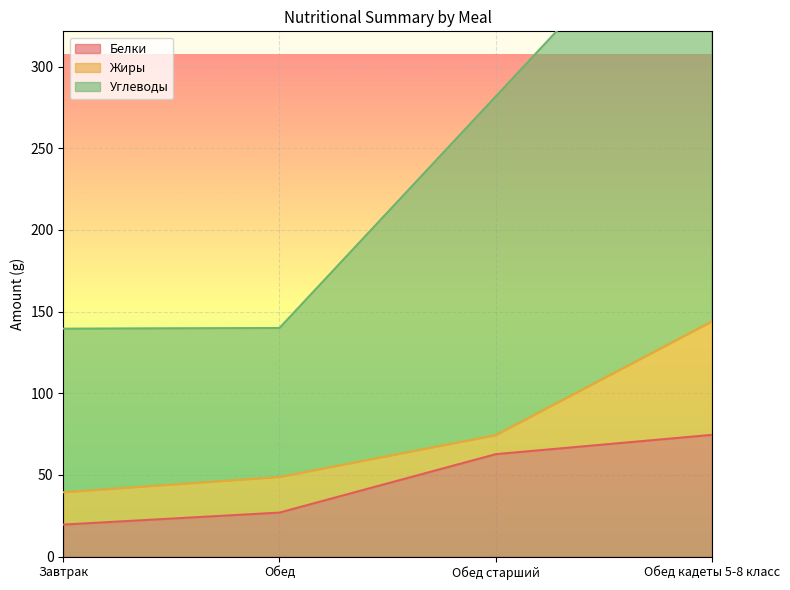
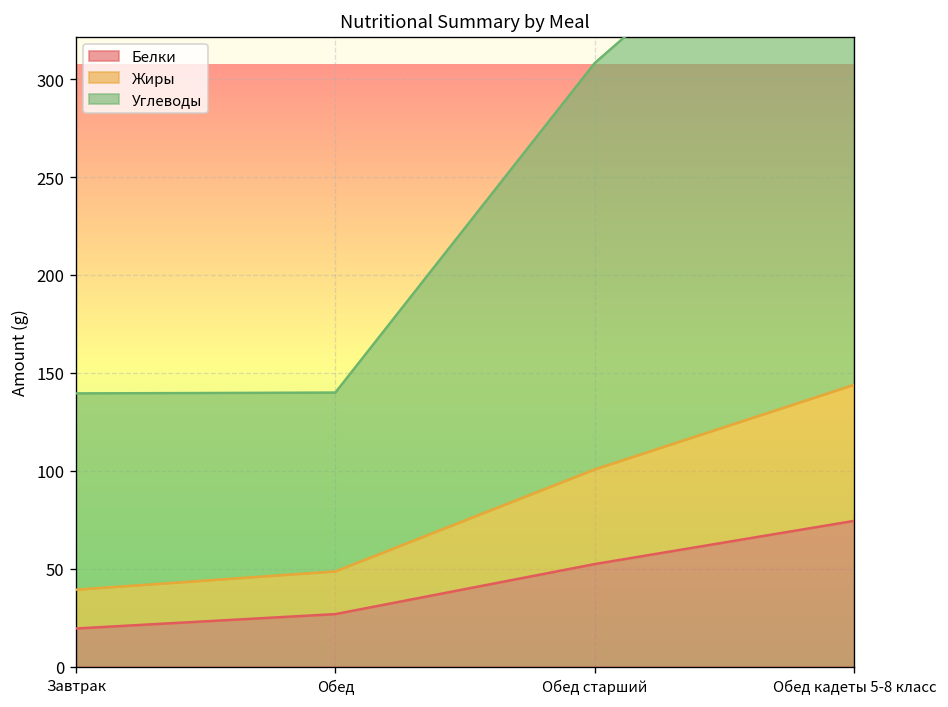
Белки, Обед старший: 63 -> 52
Жиры, Обед старший: 12 -> 48
